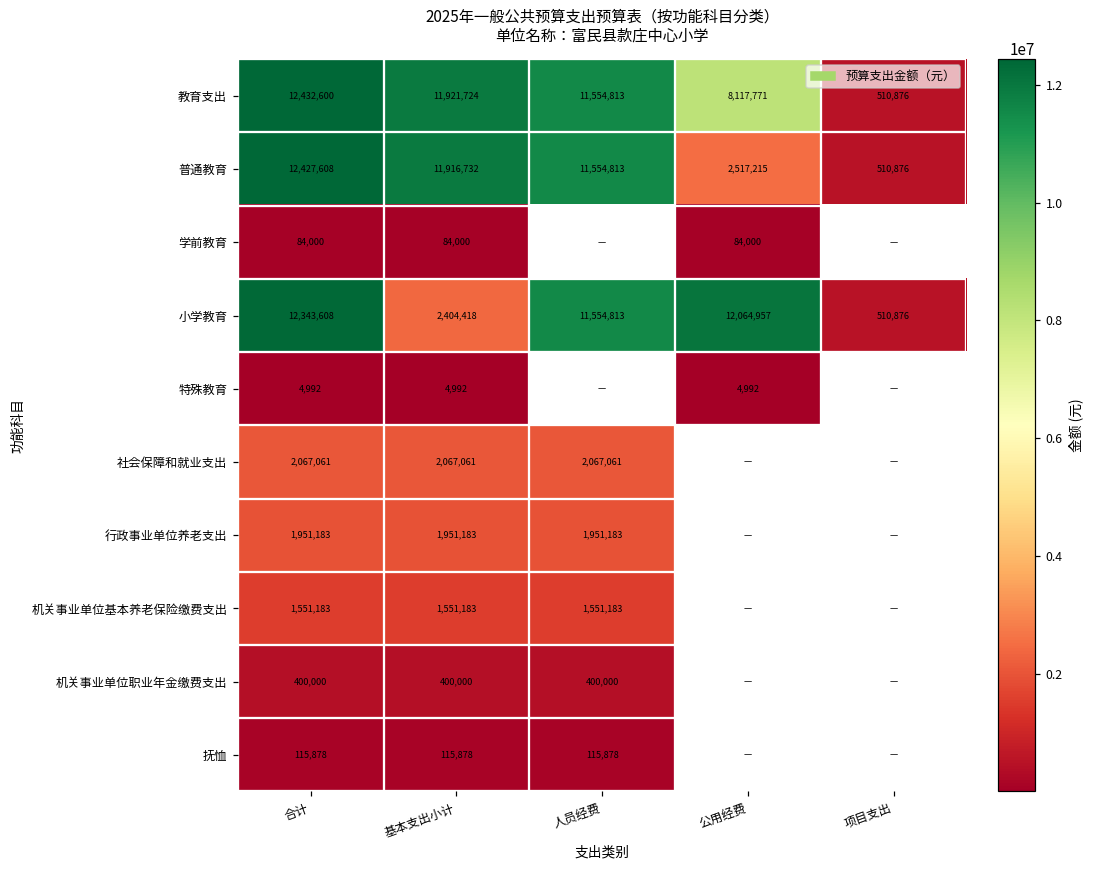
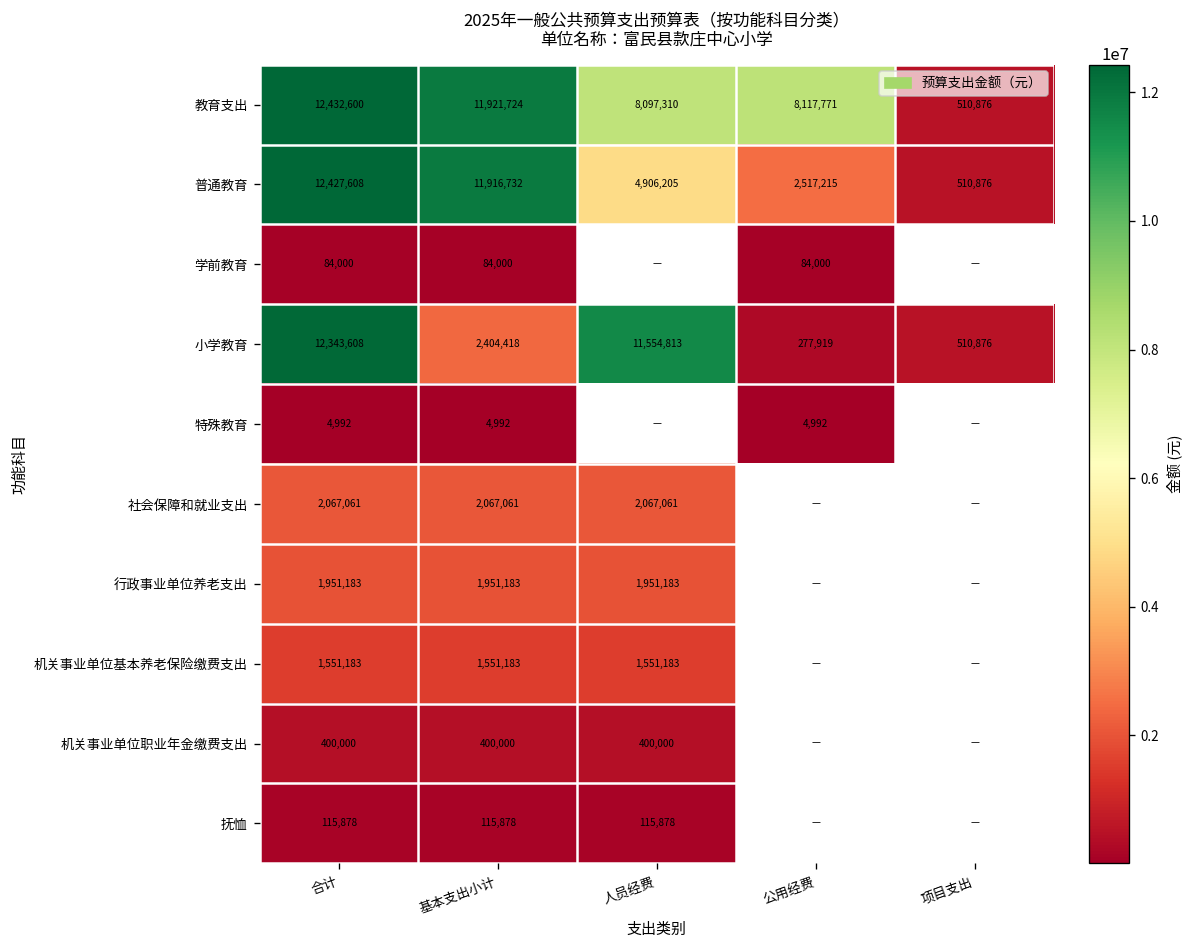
教育支出, 人员经费: 11,554,813 -> 8,097,310
普通教育, 人员经费: 11,554,813 -> 4,906,205
小学教育, 公用经费: 12,064,957 -> 277,919
